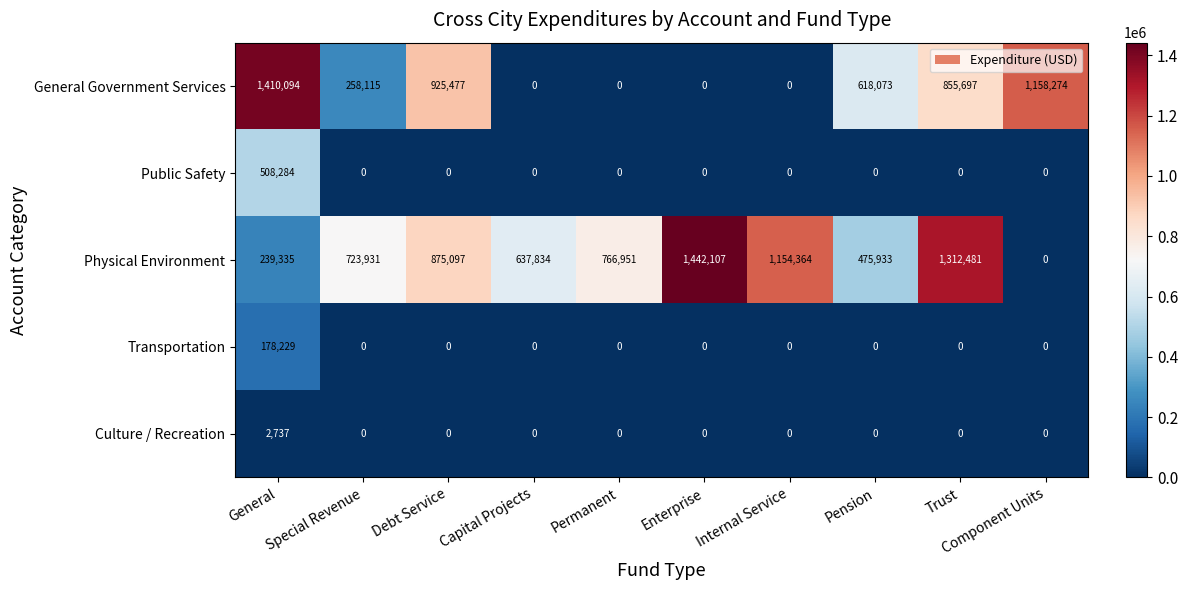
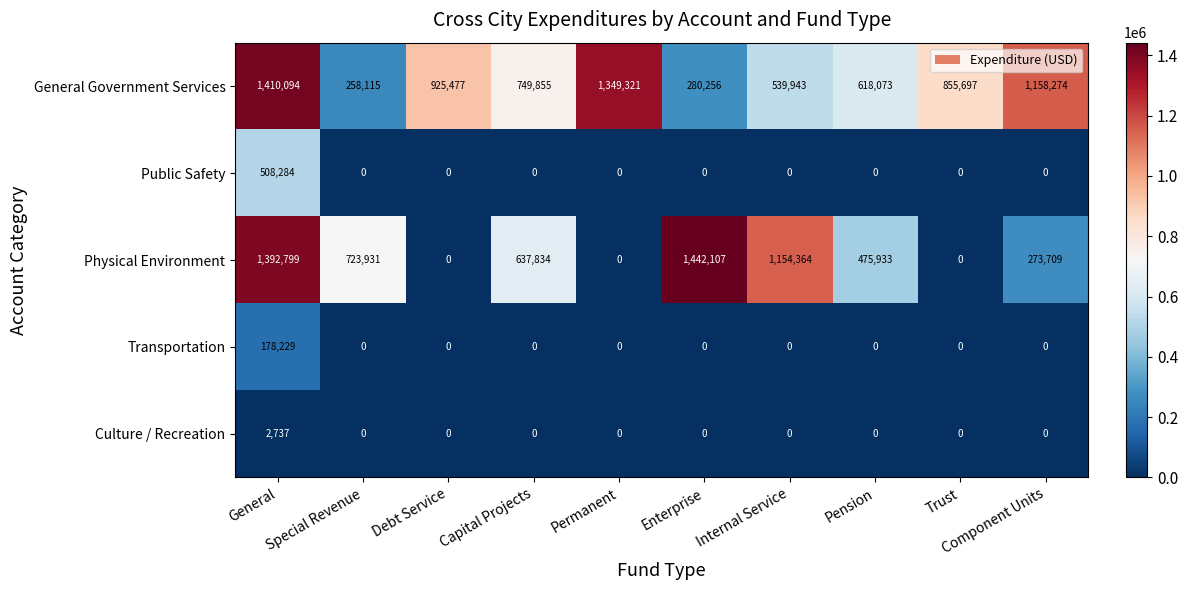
General Government Services, Capital Projects: 0 -> 749,855
General Government Services, Permanent: 0 -> 1,349,321
General Government Services, Enterprise: 0 -> 280,256
General Government Services, Internal Service: 0 -> 539,943
Physical Environment, General: 239,335 -> 1,392,799
Physical Environment, Debt Service: 875,097 -> 0
Physical Environment, Permanent: 766,951 -> 0
Physical Environment, Trust: 1,312,481 -> 0
Physical Environment, Component Units: 0 -> 273,709
